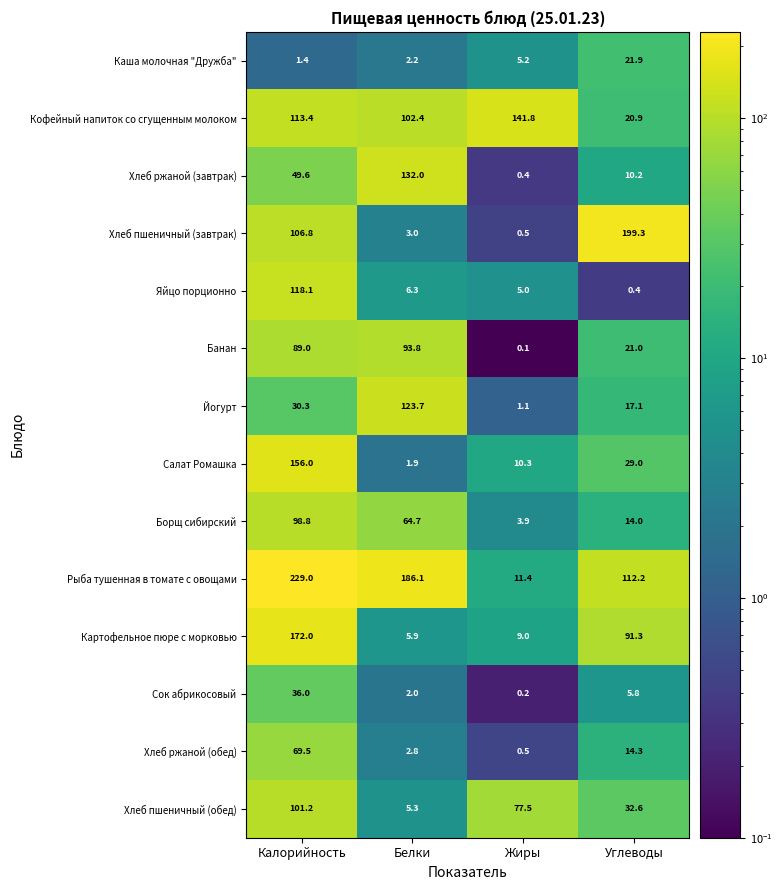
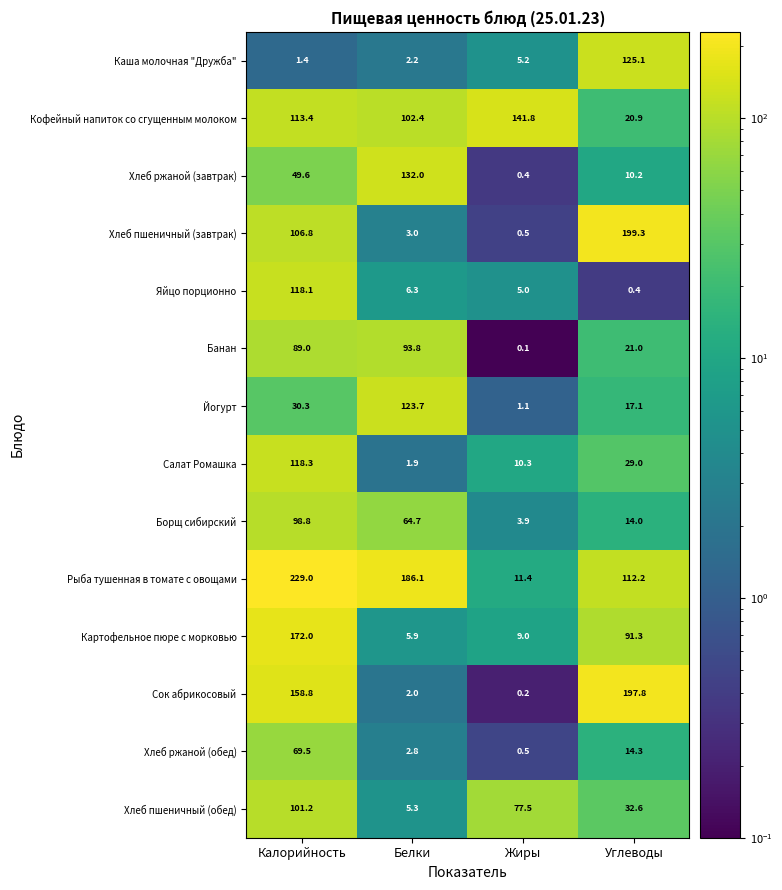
Каша молочная "Дружба", Углеводы: 21.9 -> 125.1
Салат Ромашка, Калорийность: 156.0 -> 118.3
Сок абрикосовый, Калорийность: 36.0 -> 158.8
Сок абрикосовый, Углеводы: 5.8 -> 197.8
